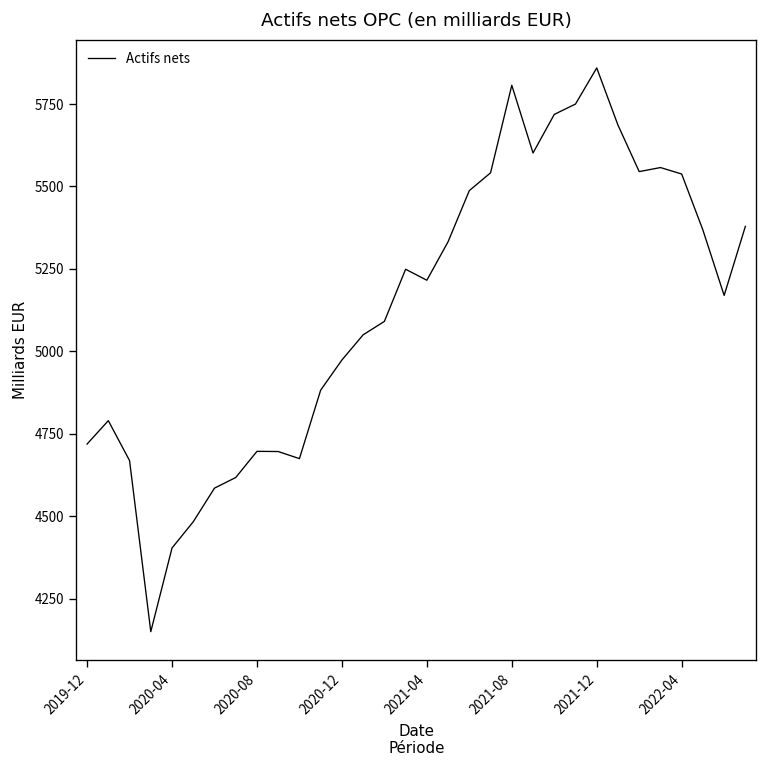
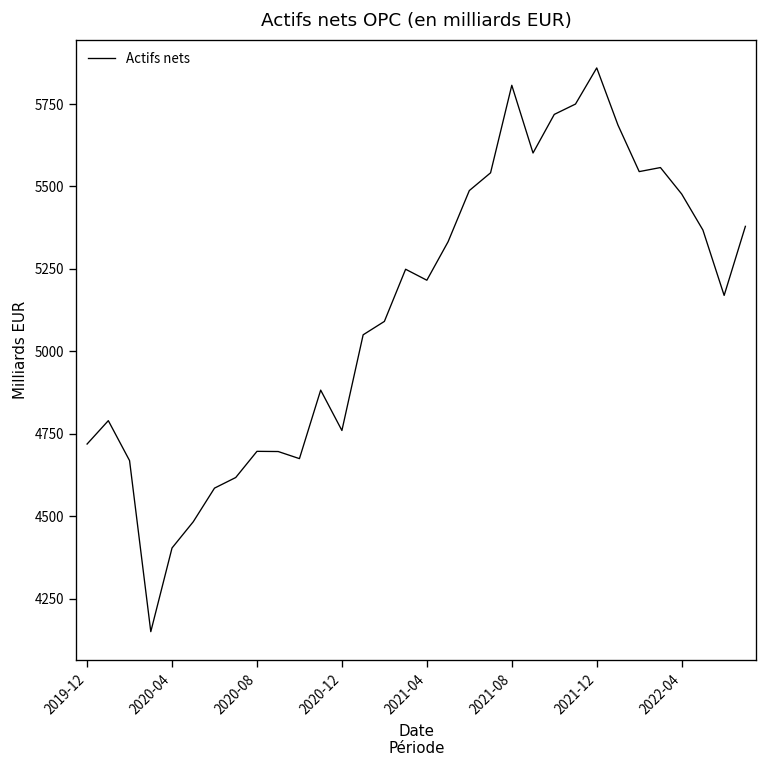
2020-12: 4970 -> 4760
2022-04: 5540 -> 5480
